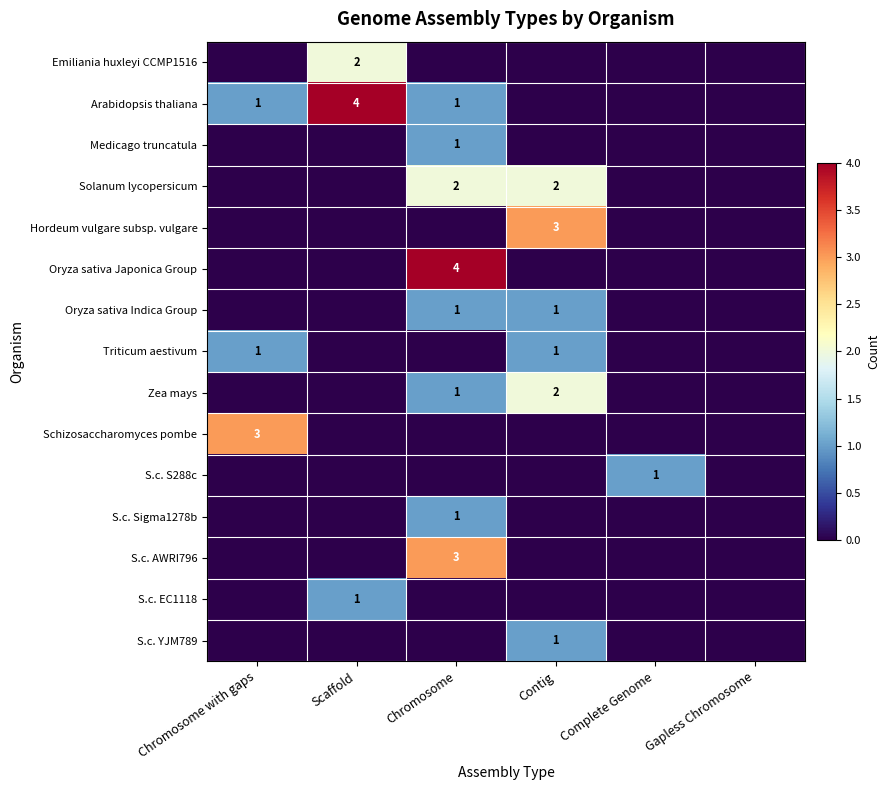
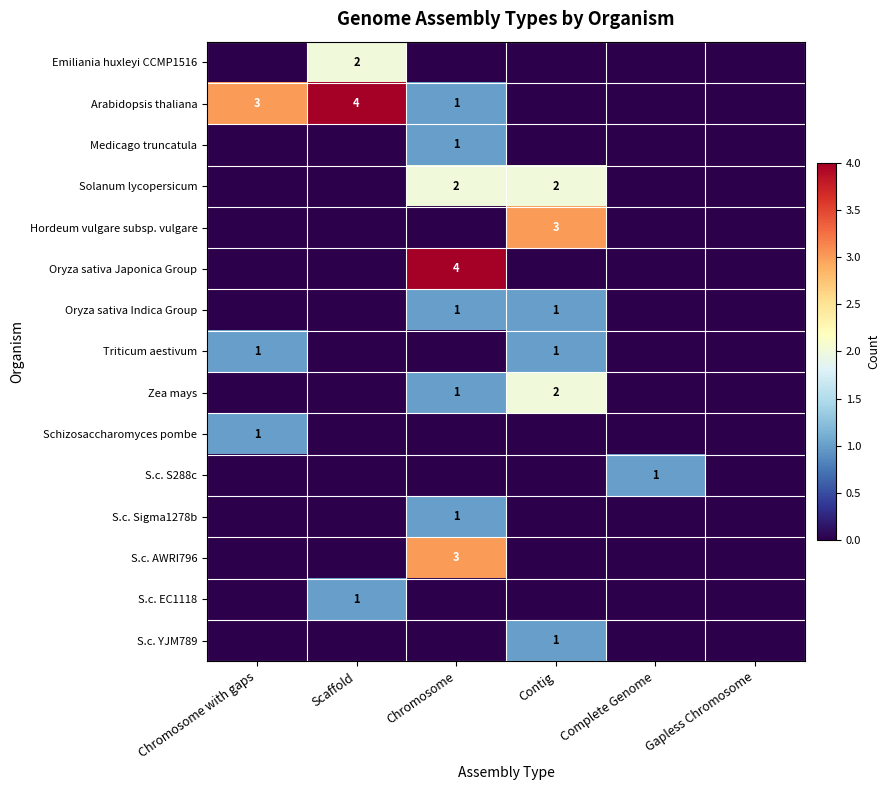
Arabidopsis thaliana, Chromosome with gaps: 1 -> 3
Schizosaccharomyces pombe, Chromosome with gaps: 3 -> 1
